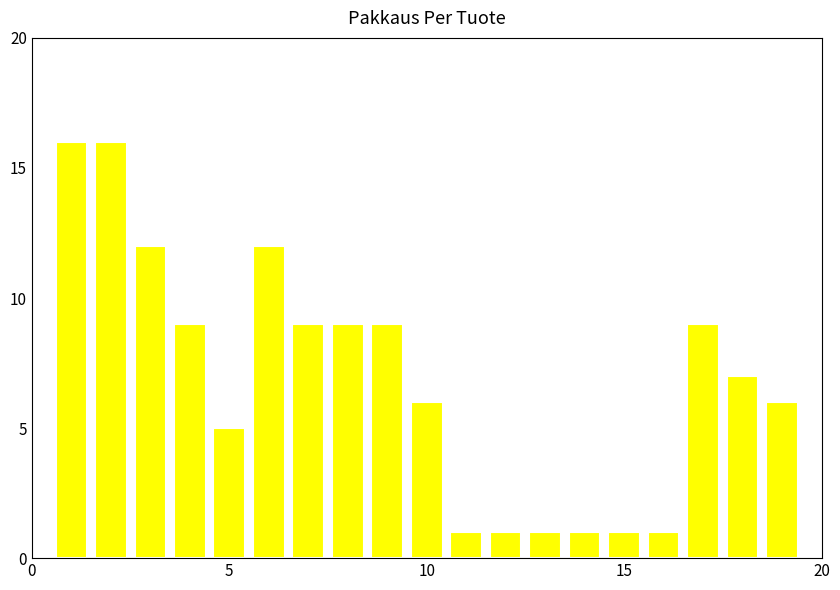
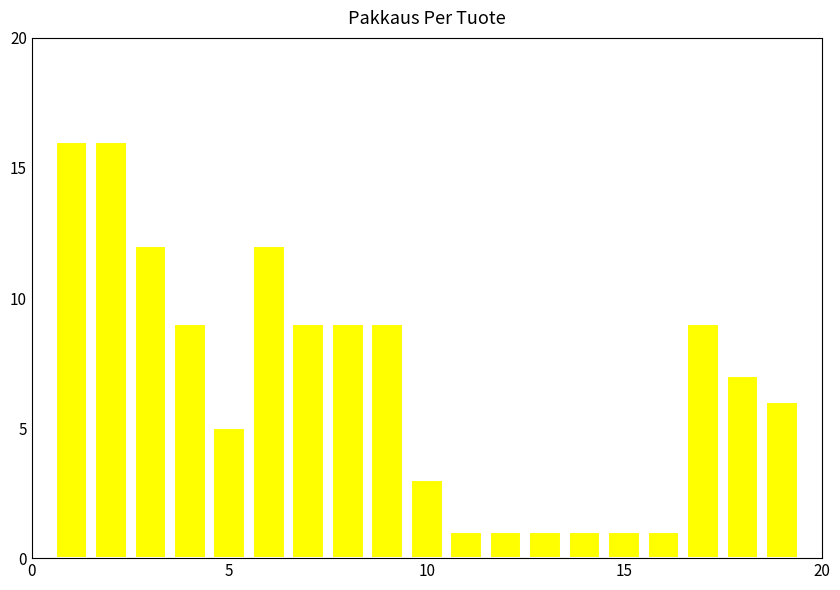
10: 6 -> 3
